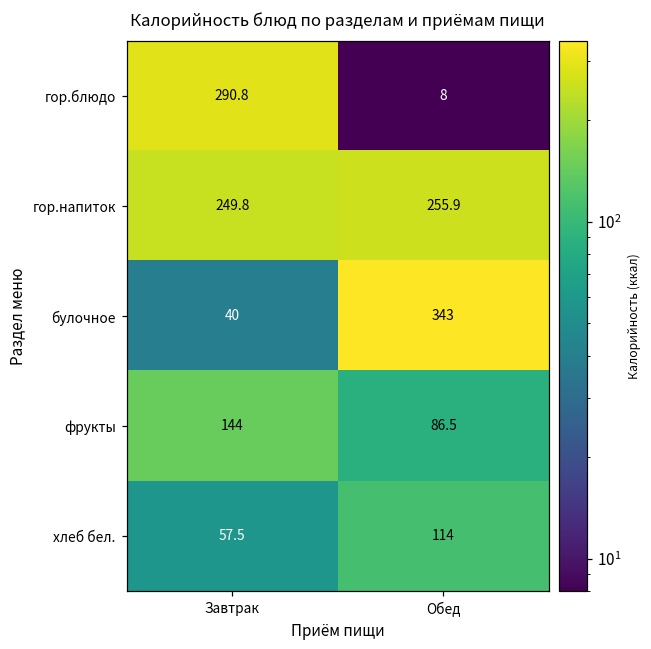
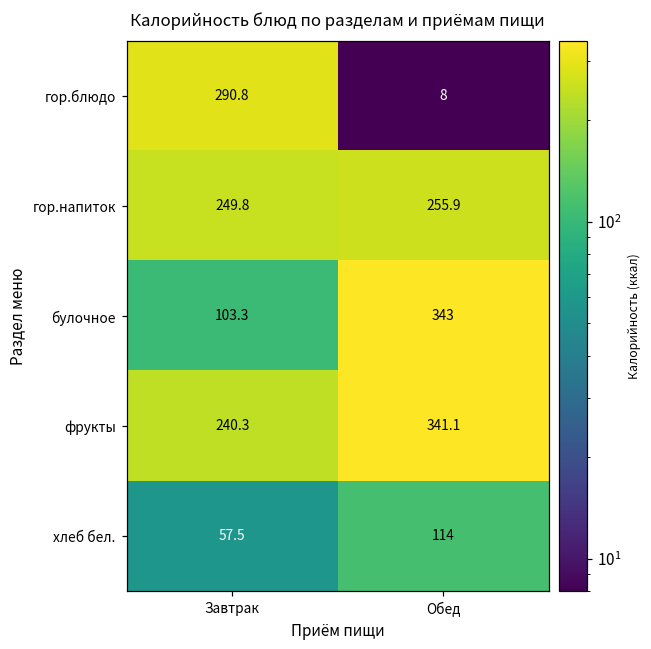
булочное, Завтрак: 40 -> 103.3
фрукты, Завтрак: 144 -> 240.3
фрукты, Обед: 86.5 -> 341.1
